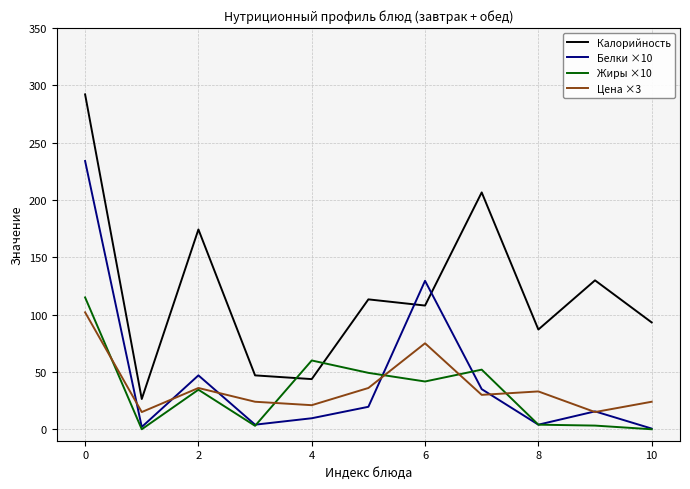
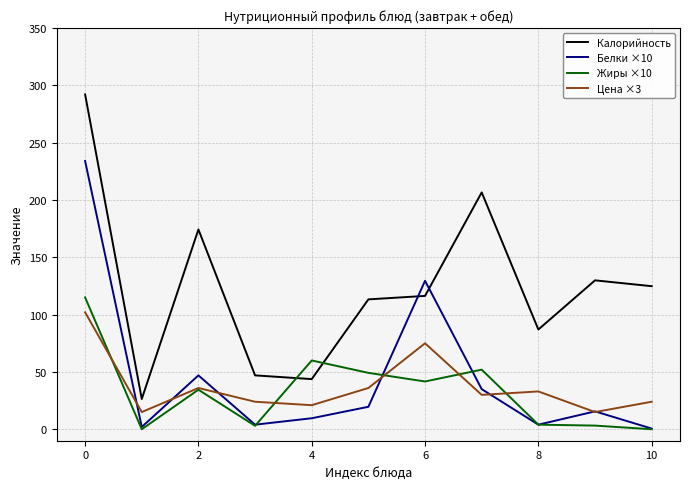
Калорийность, 6: 108 -> 116
Калорийность, 10: 93 -> 125
